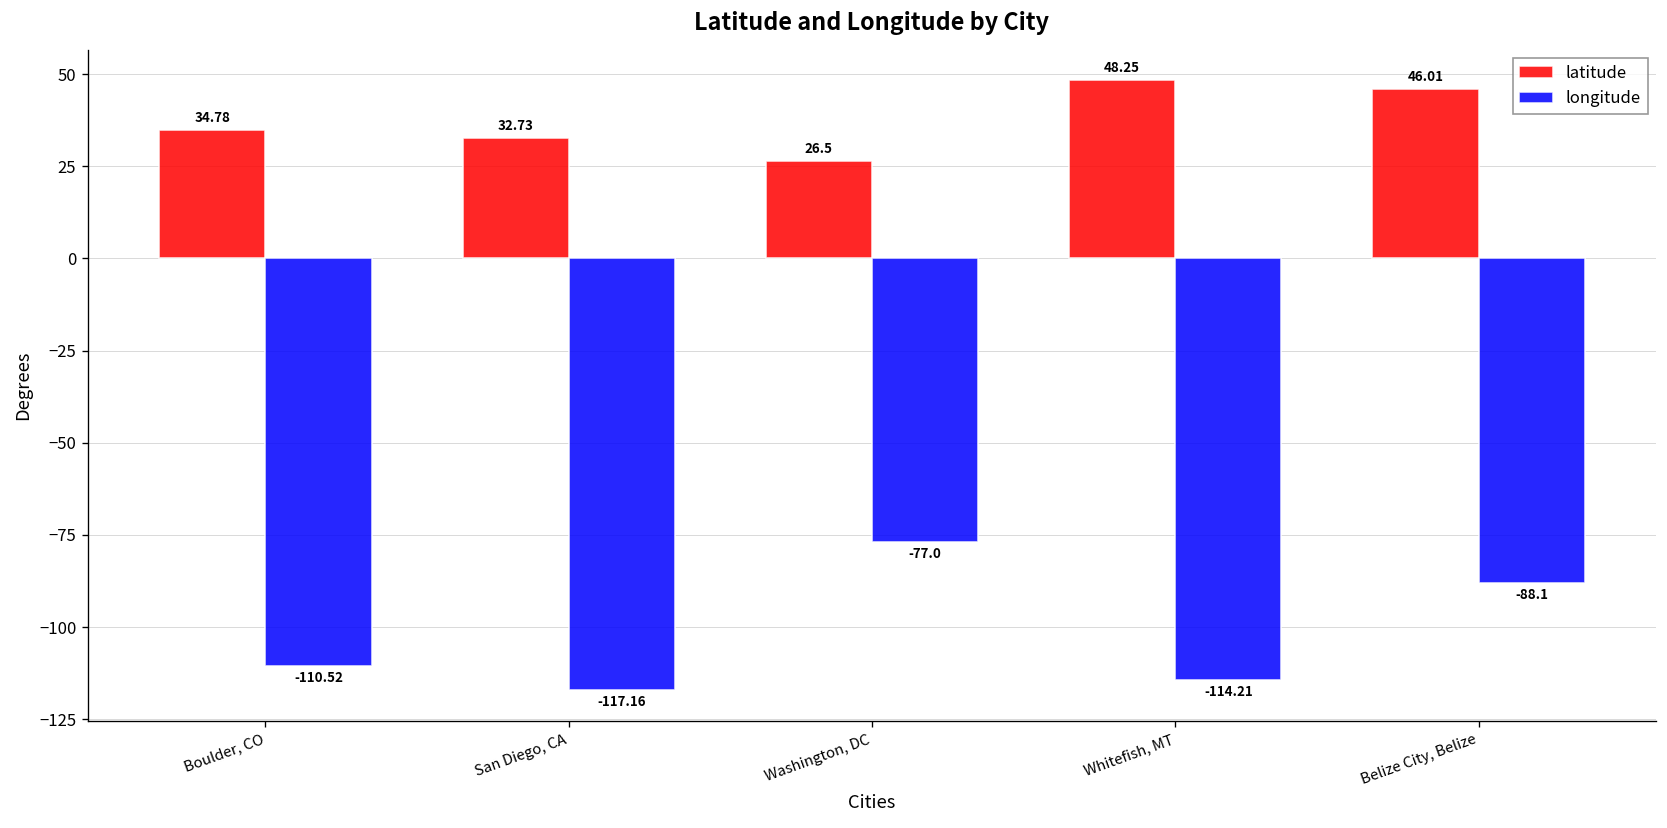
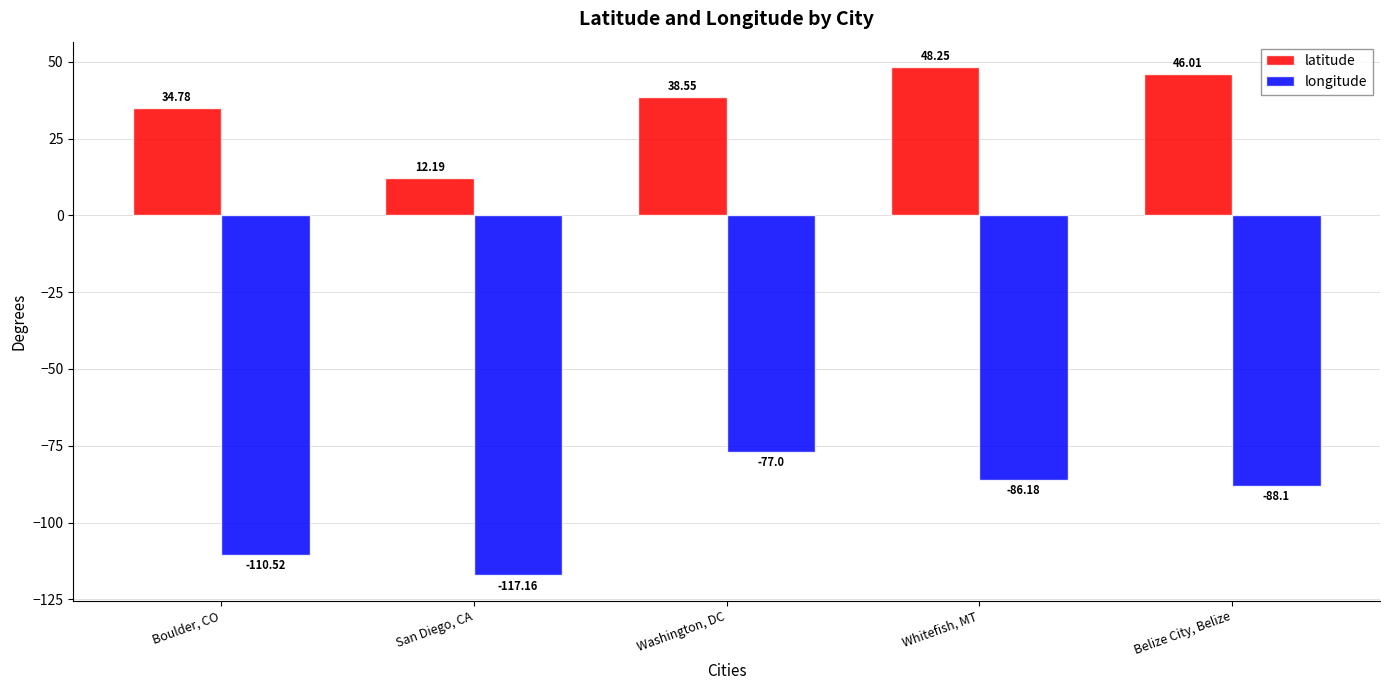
latitude, San Diego, CA: 32.73 -> 12.19
latitude, Washington, DC: 26.5 -> 38.55
longitude, Whitefish, MT: -114.21 -> -86.18
